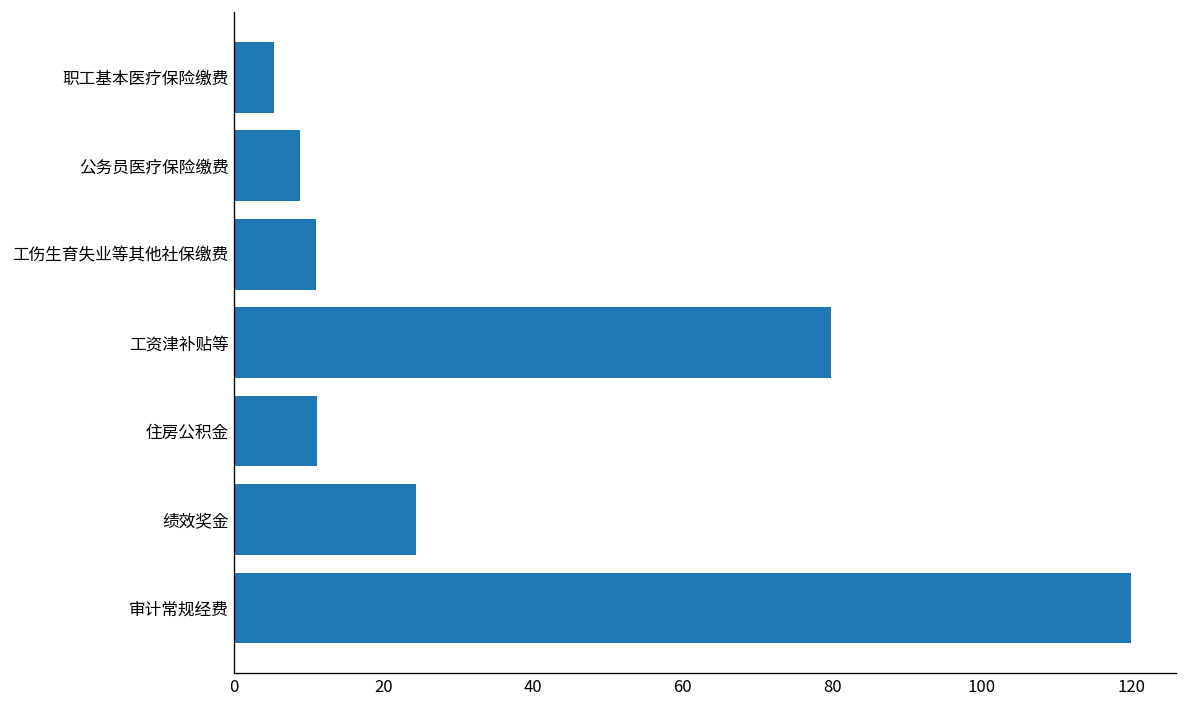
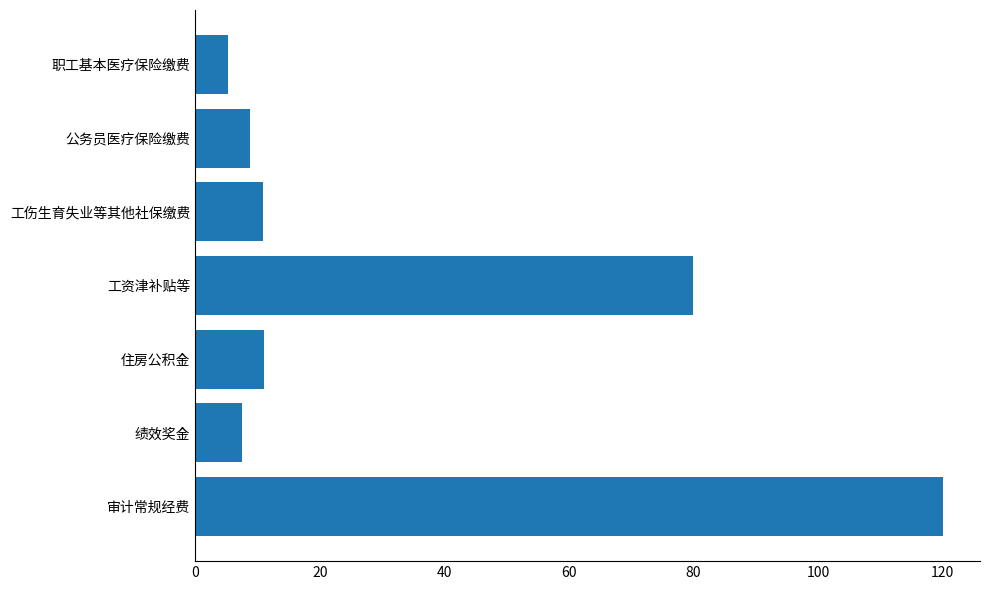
绩效奖金: 24 -> 7
